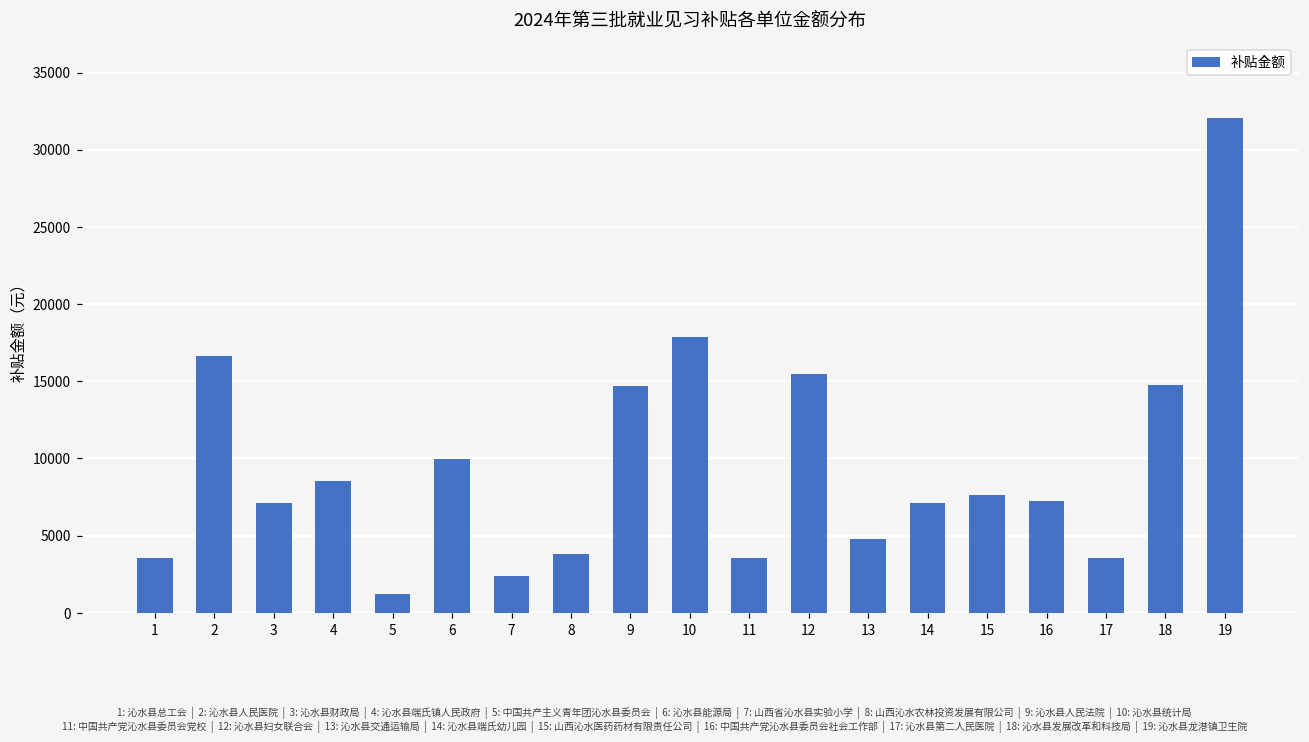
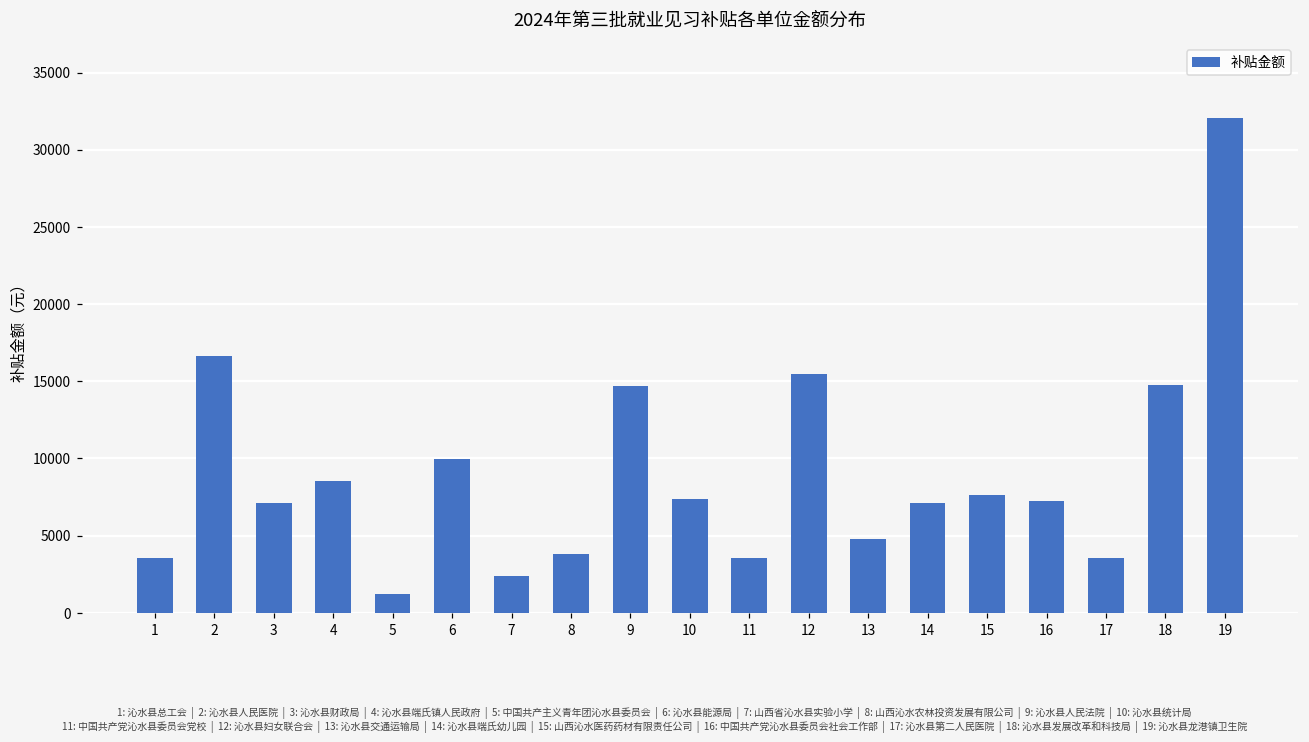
10: 17900 -> 7400
